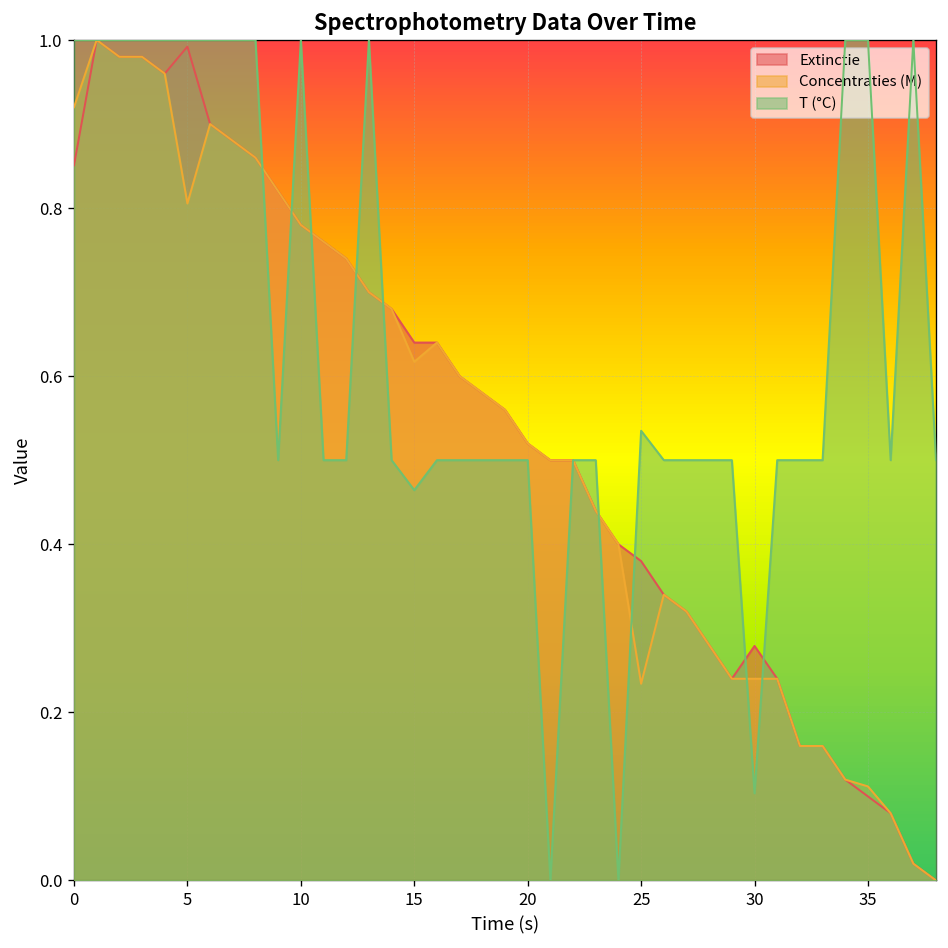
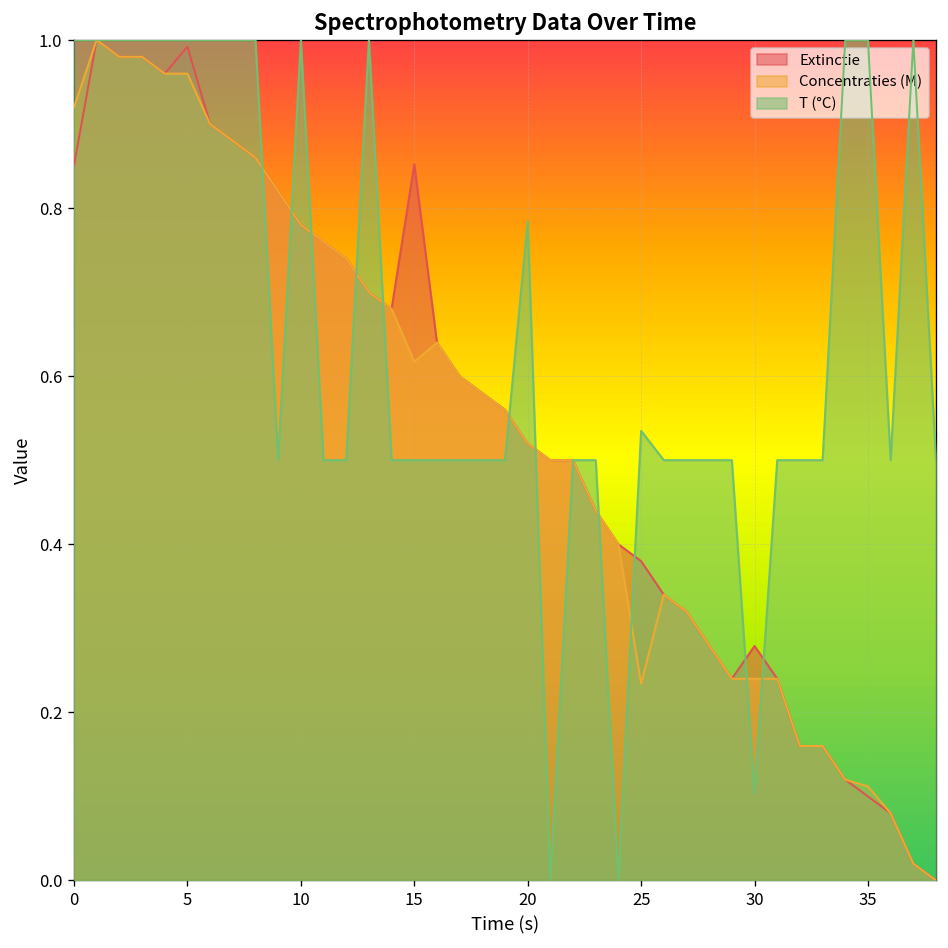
Concentraties (M), 5: 0.81 -> 0.96
Extinctie, 15: 0.64 -> 0.85
T (°C), 15: 0.46 -> 0.50
T (°C), 20: 0.50 -> 0.78
